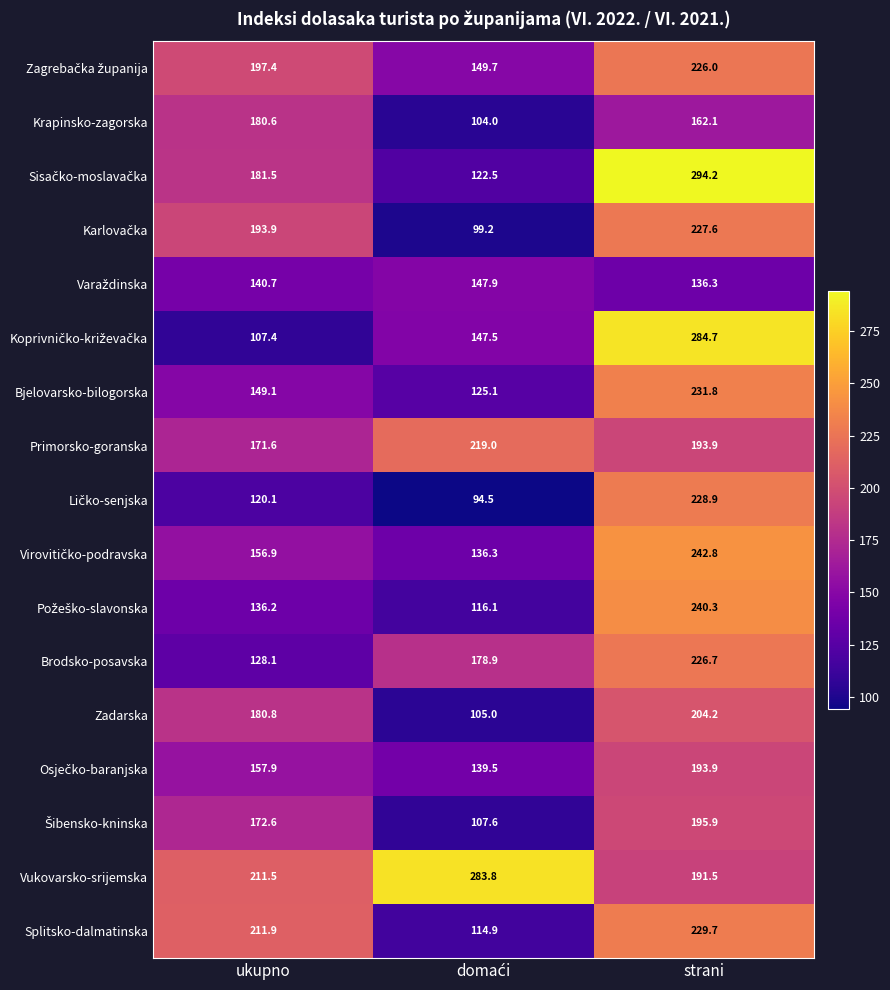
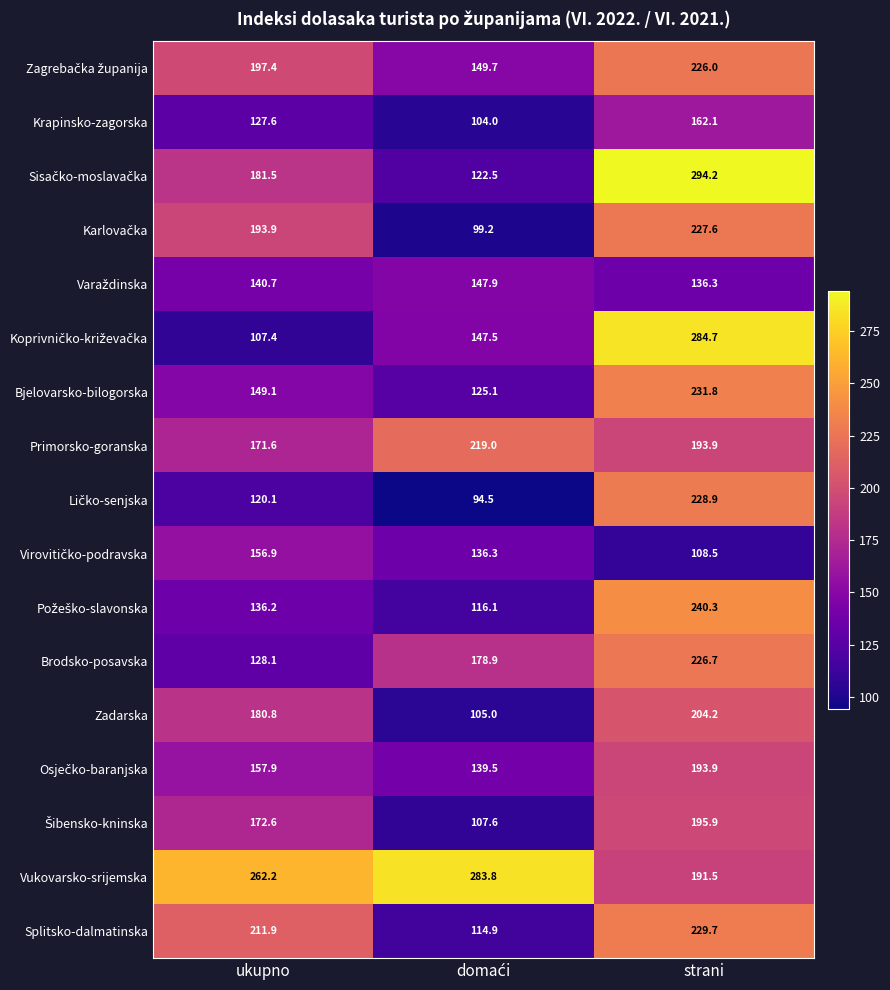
Krapinsko-zagorska, ukupno: 180.6 -> 127.6
Virovitičko-podravska, strani: 242.8 -> 108.5
Vukovarsko-srijemska, ukupno: 211.5 -> 262.2
